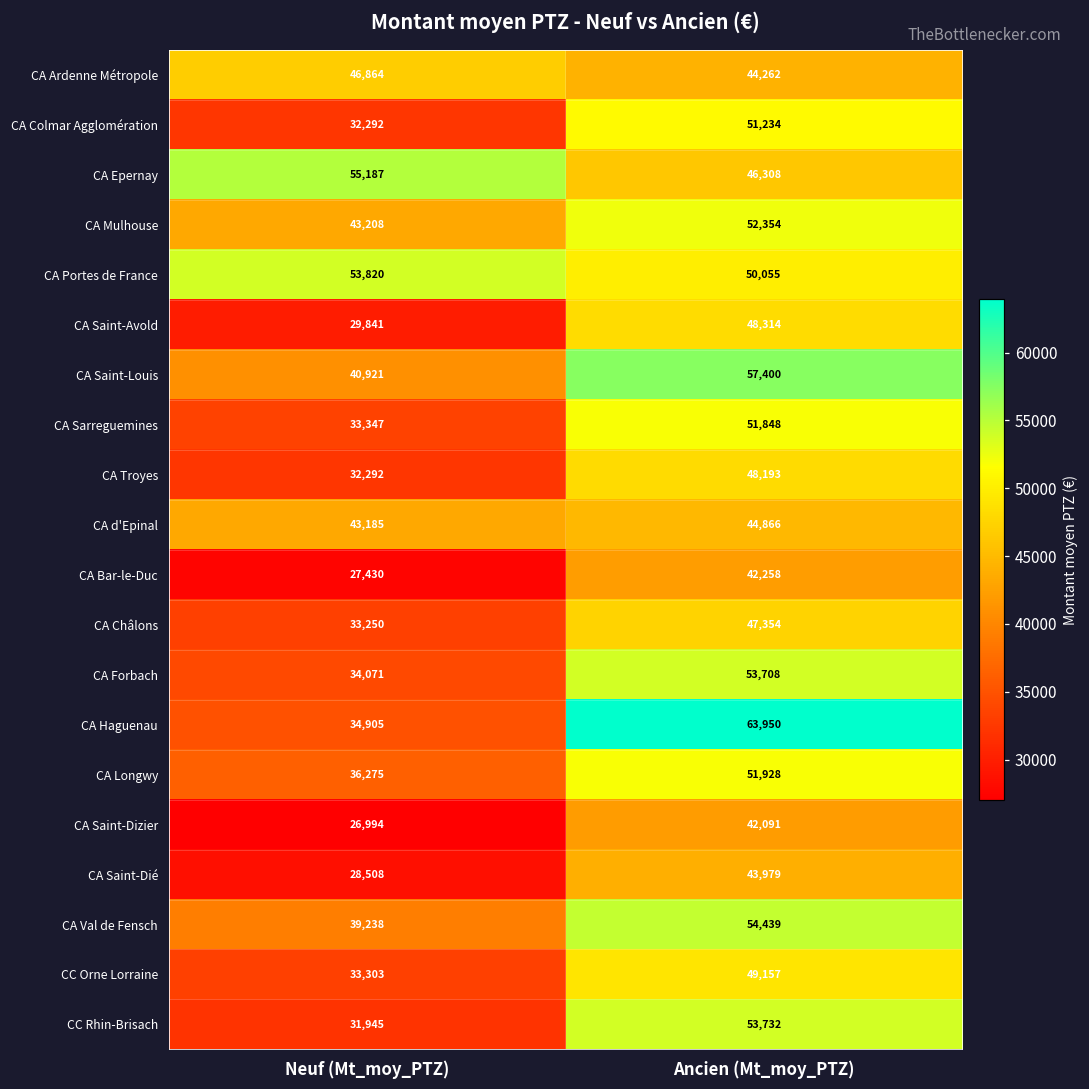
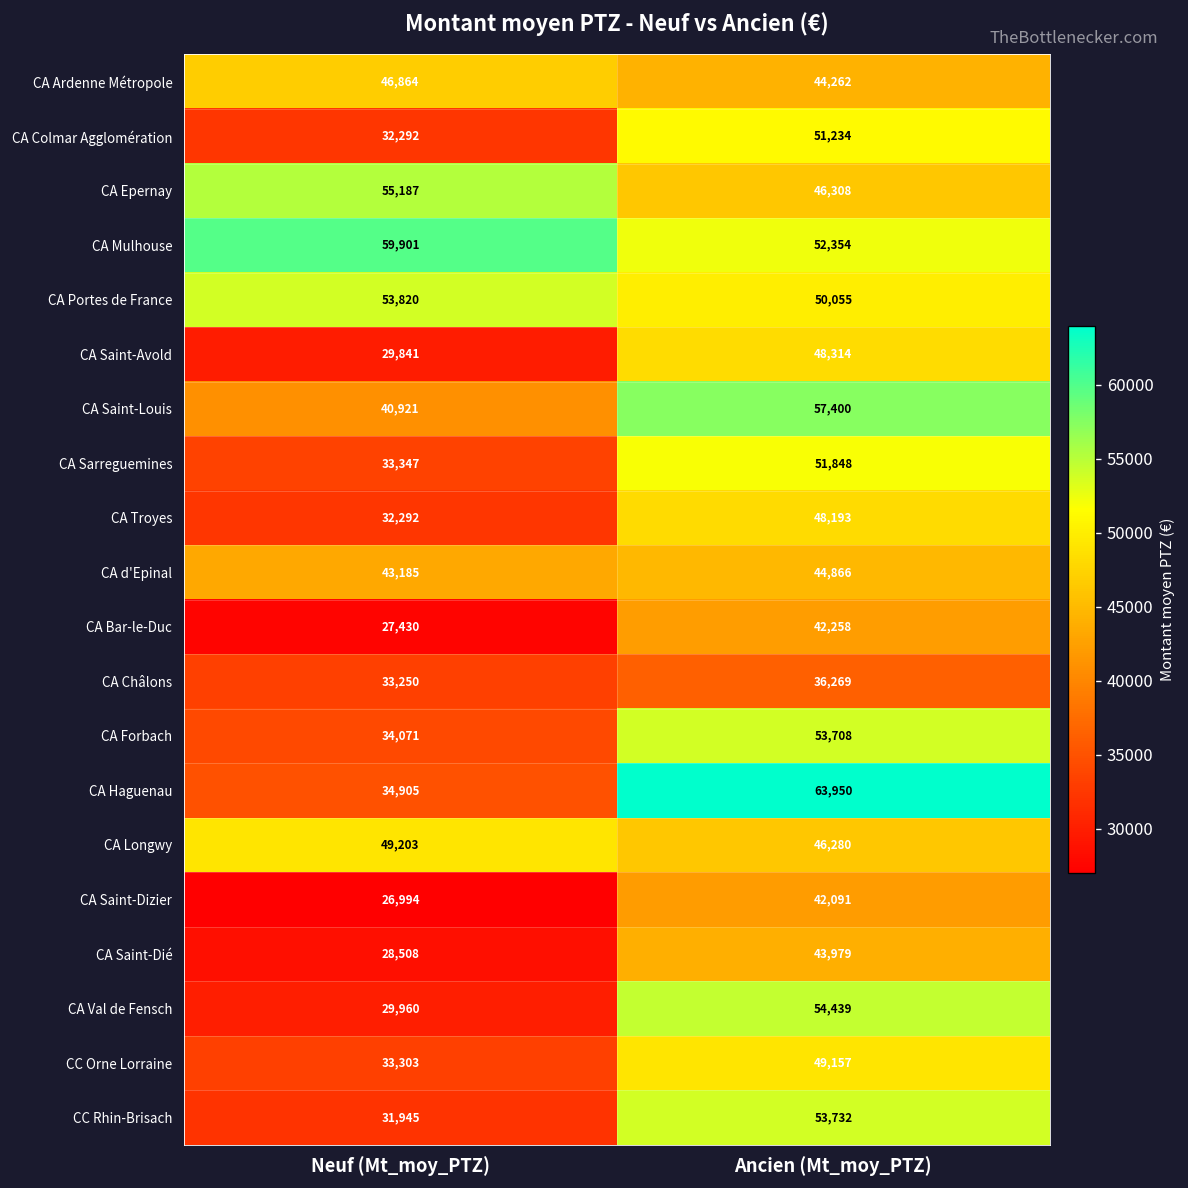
CA Mulhouse, Neuf (Mt_moy_PTZ): 43,208 -> 59,901
CA Châlons, Ancien (Mt_moy_PTZ): 47,354 -> 36,269
CA Longwy, Neuf (Mt_moy_PTZ): 36,275 -> 49,203
CA Longwy, Ancien (Mt_moy_PTZ): 51,928 -> 46,280
CA Val de Fensch, Neuf (Mt_moy_PTZ): 39,238 -> 29,960
